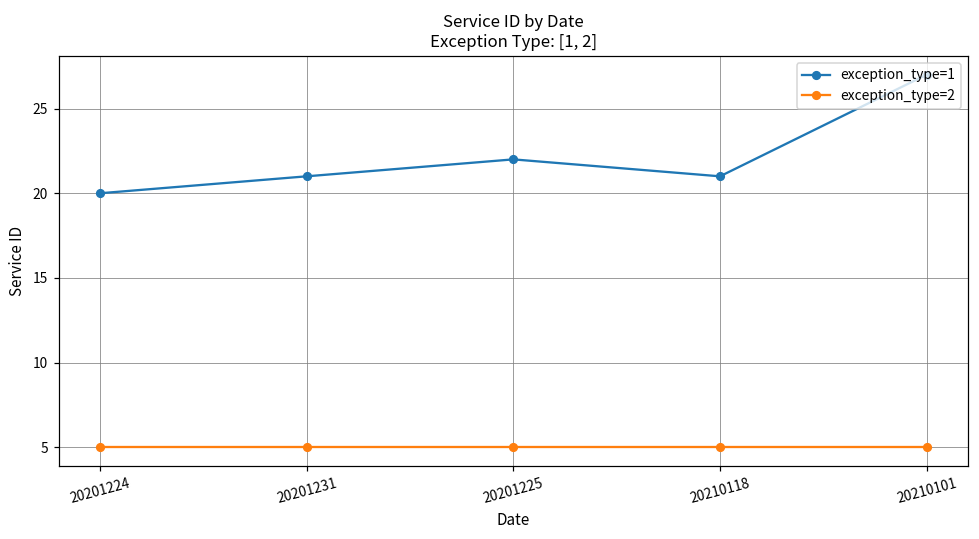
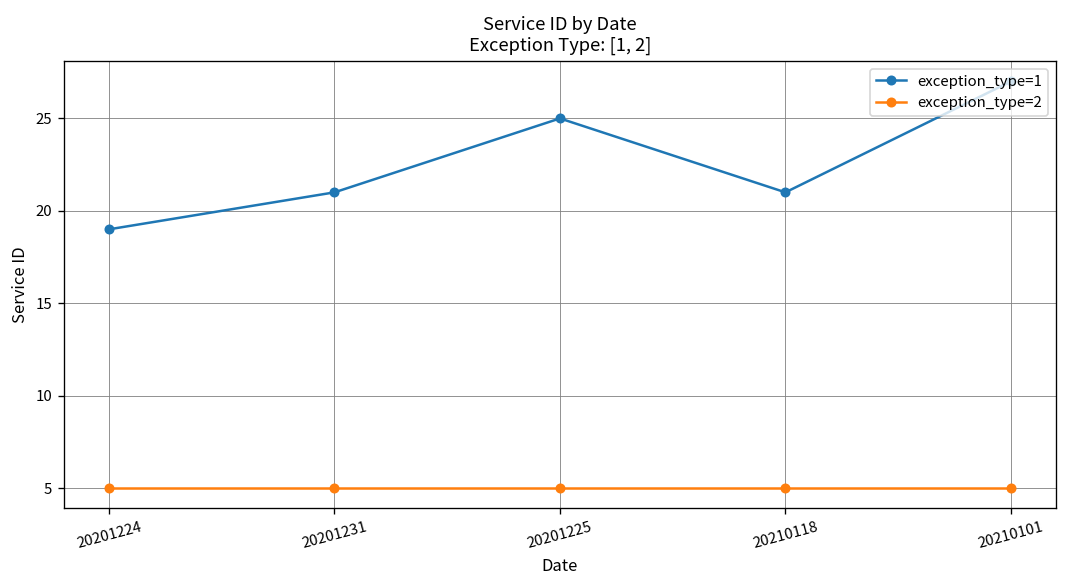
exception_type=1, 20201224: 20 -> 19
exception_type=1, 20201225: 22 -> 25
